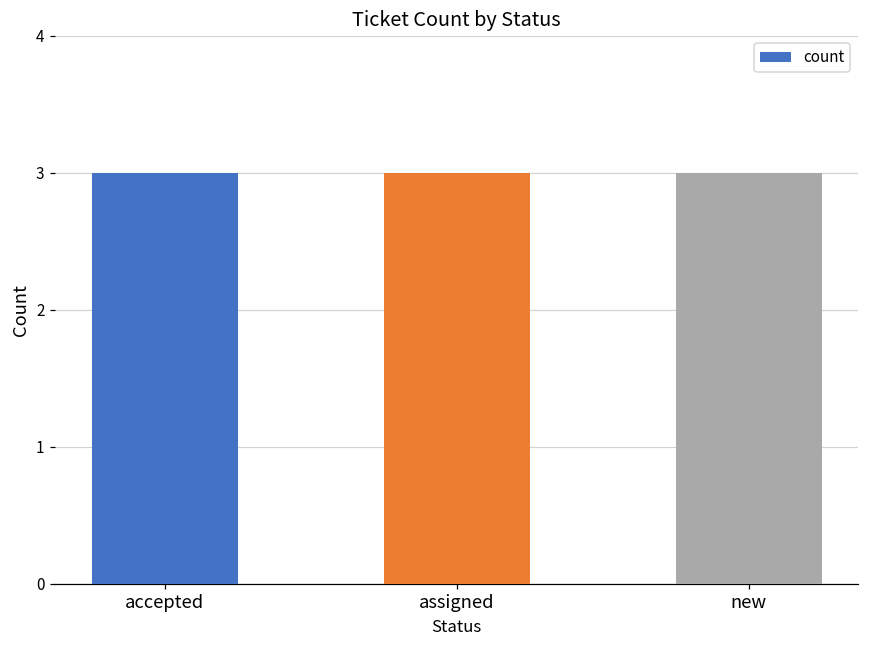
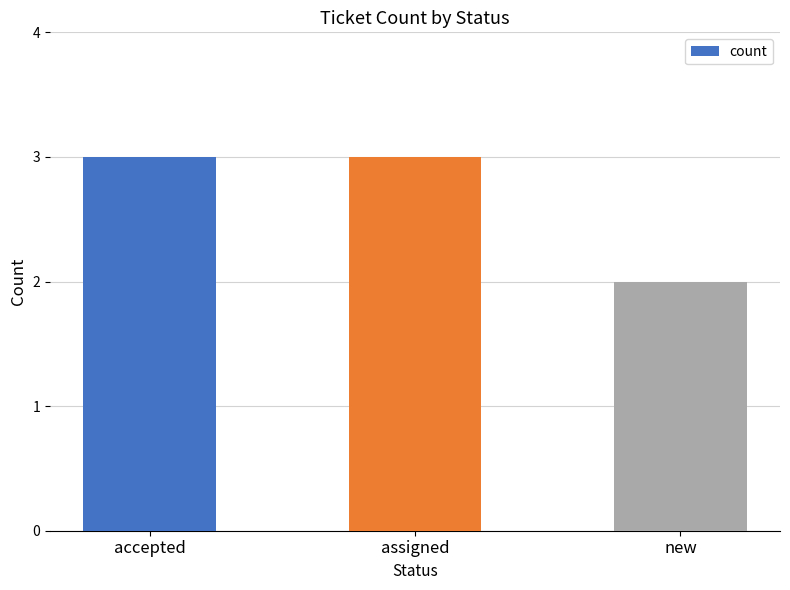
new: 3 -> 2
